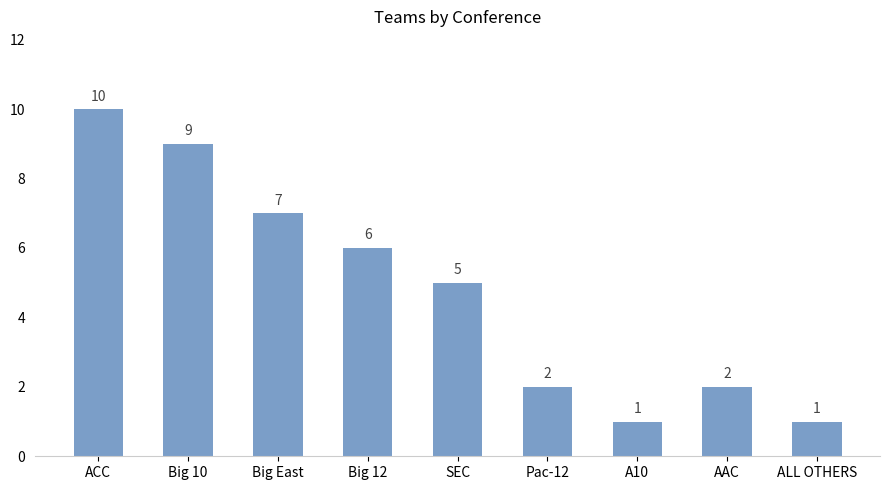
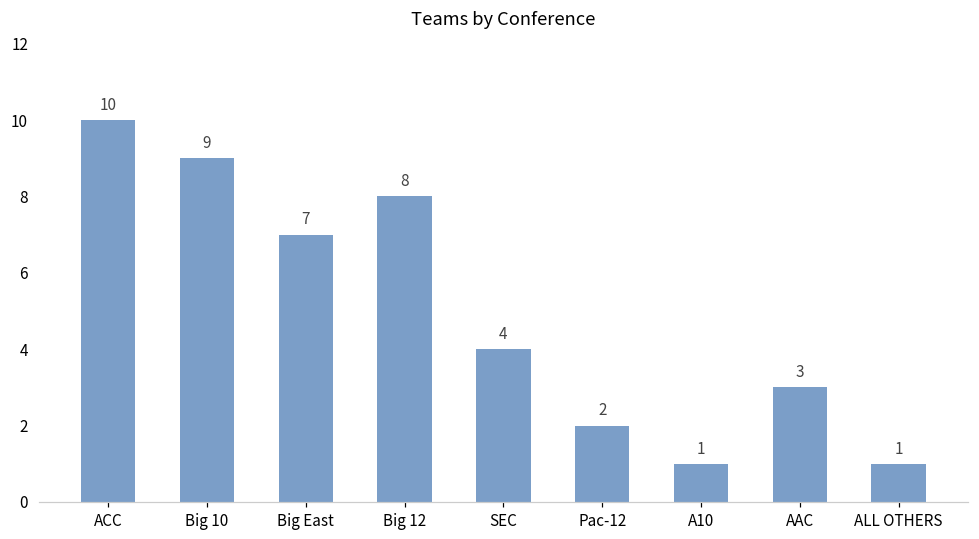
Big 12: 6 -> 8
SEC: 5 -> 4
AAC: 2 -> 3
